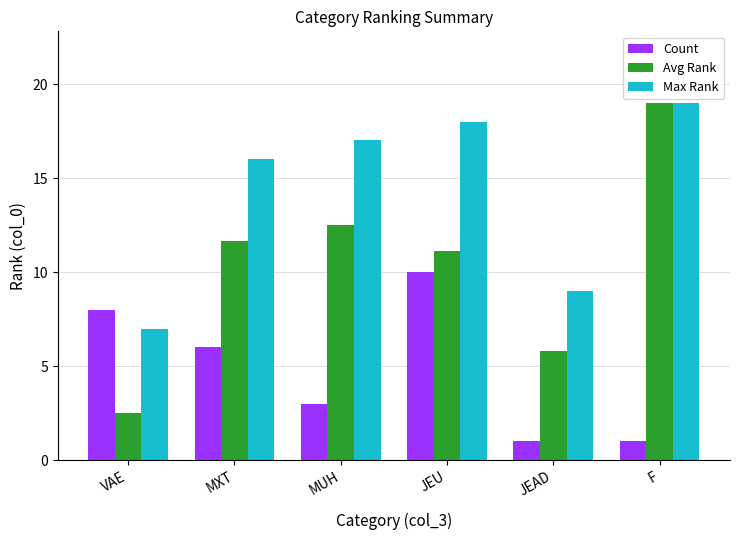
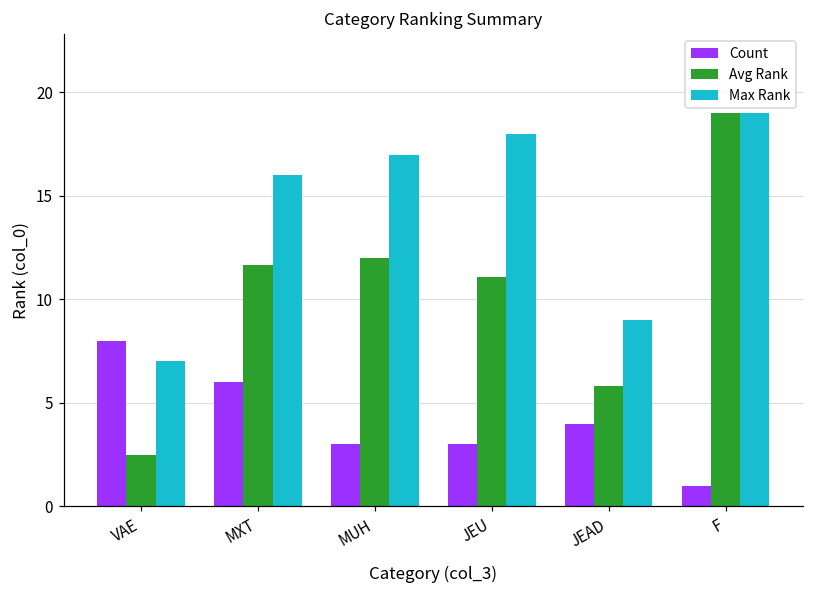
Avg Rank, MUH: 12.5 -> 12.0
Count, JEU: 10 -> 3
Count, JEAD: 1 -> 4
